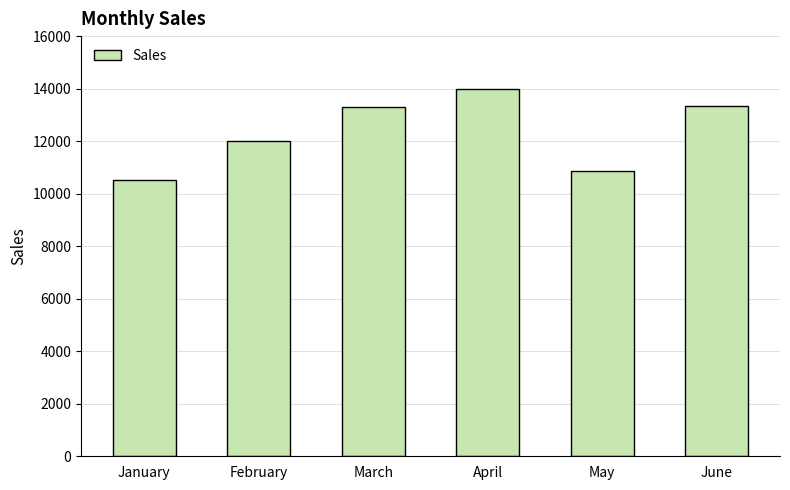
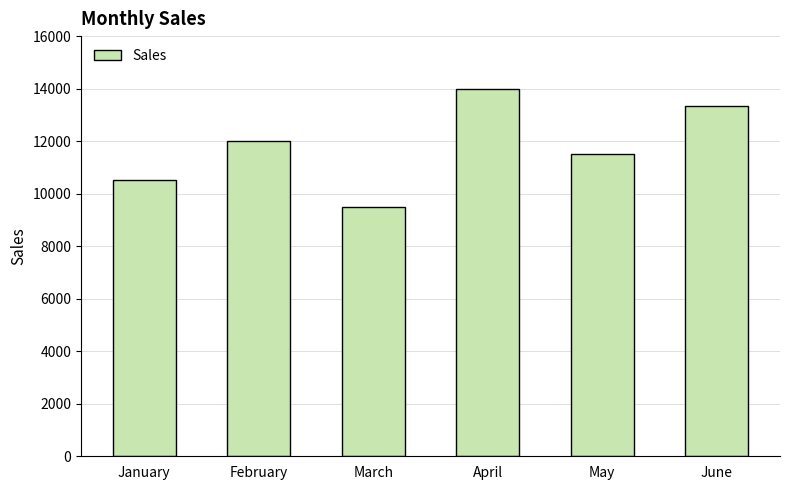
March: 13300 -> 9500
May: 10900 -> 11500
